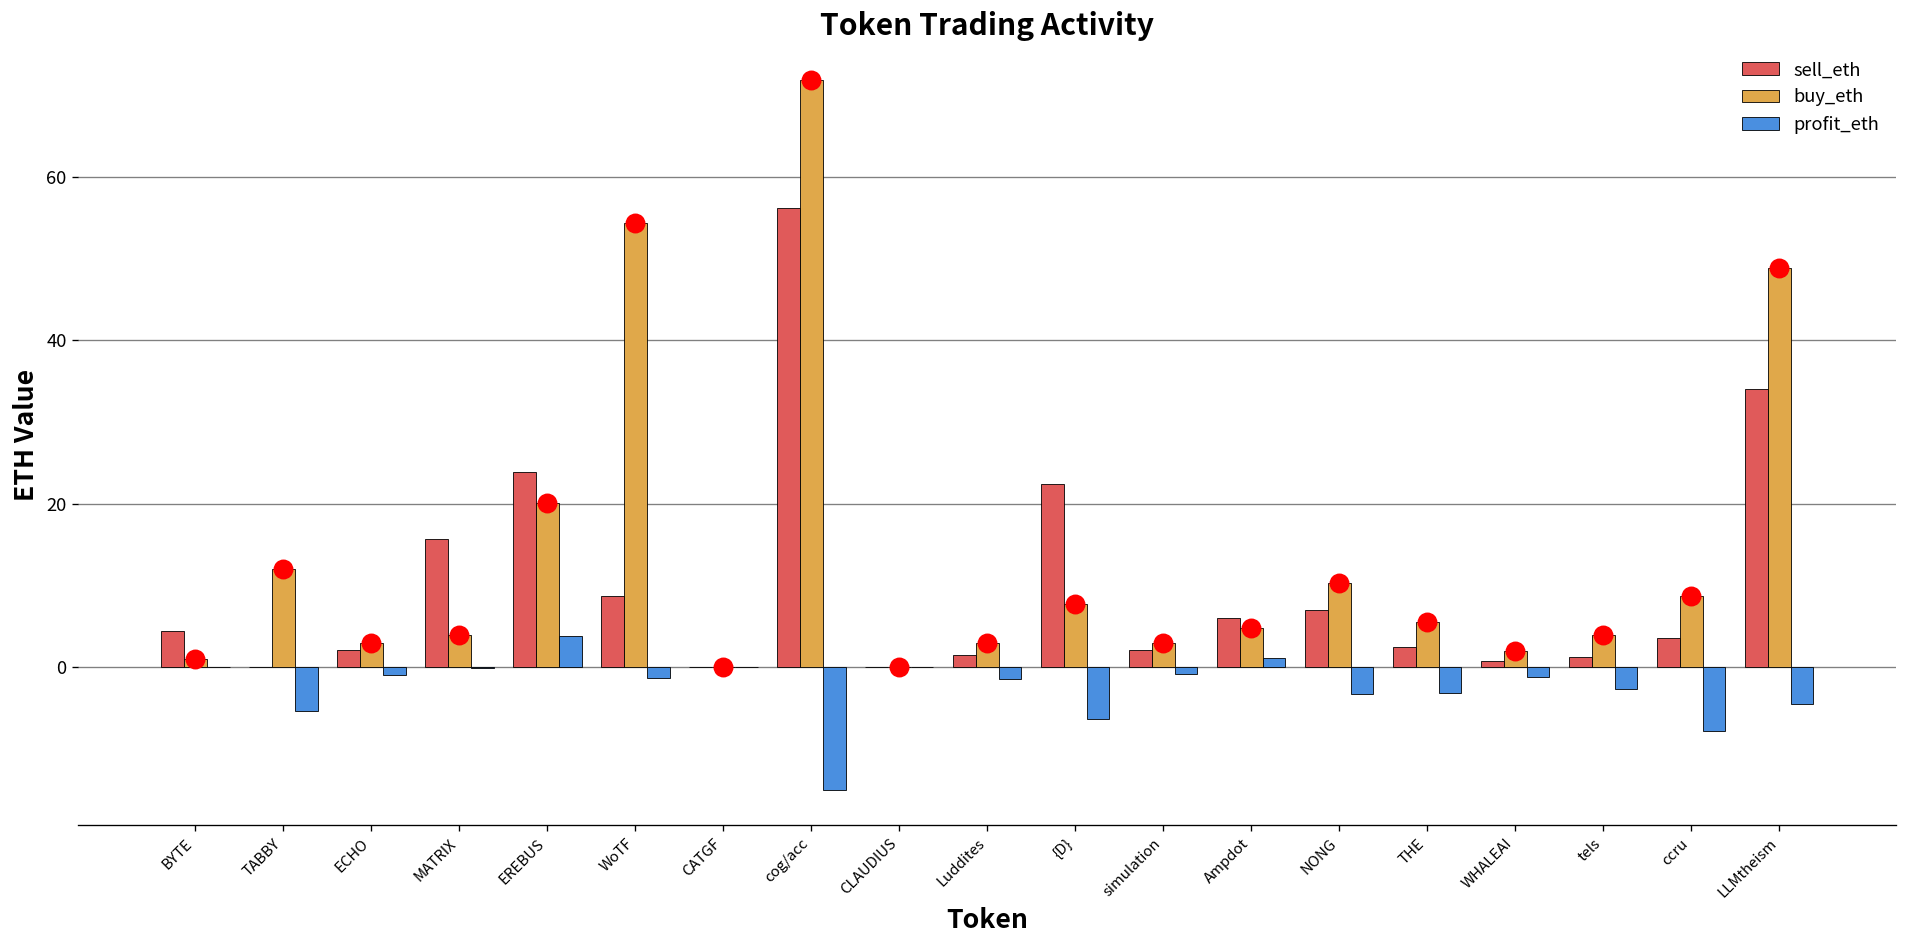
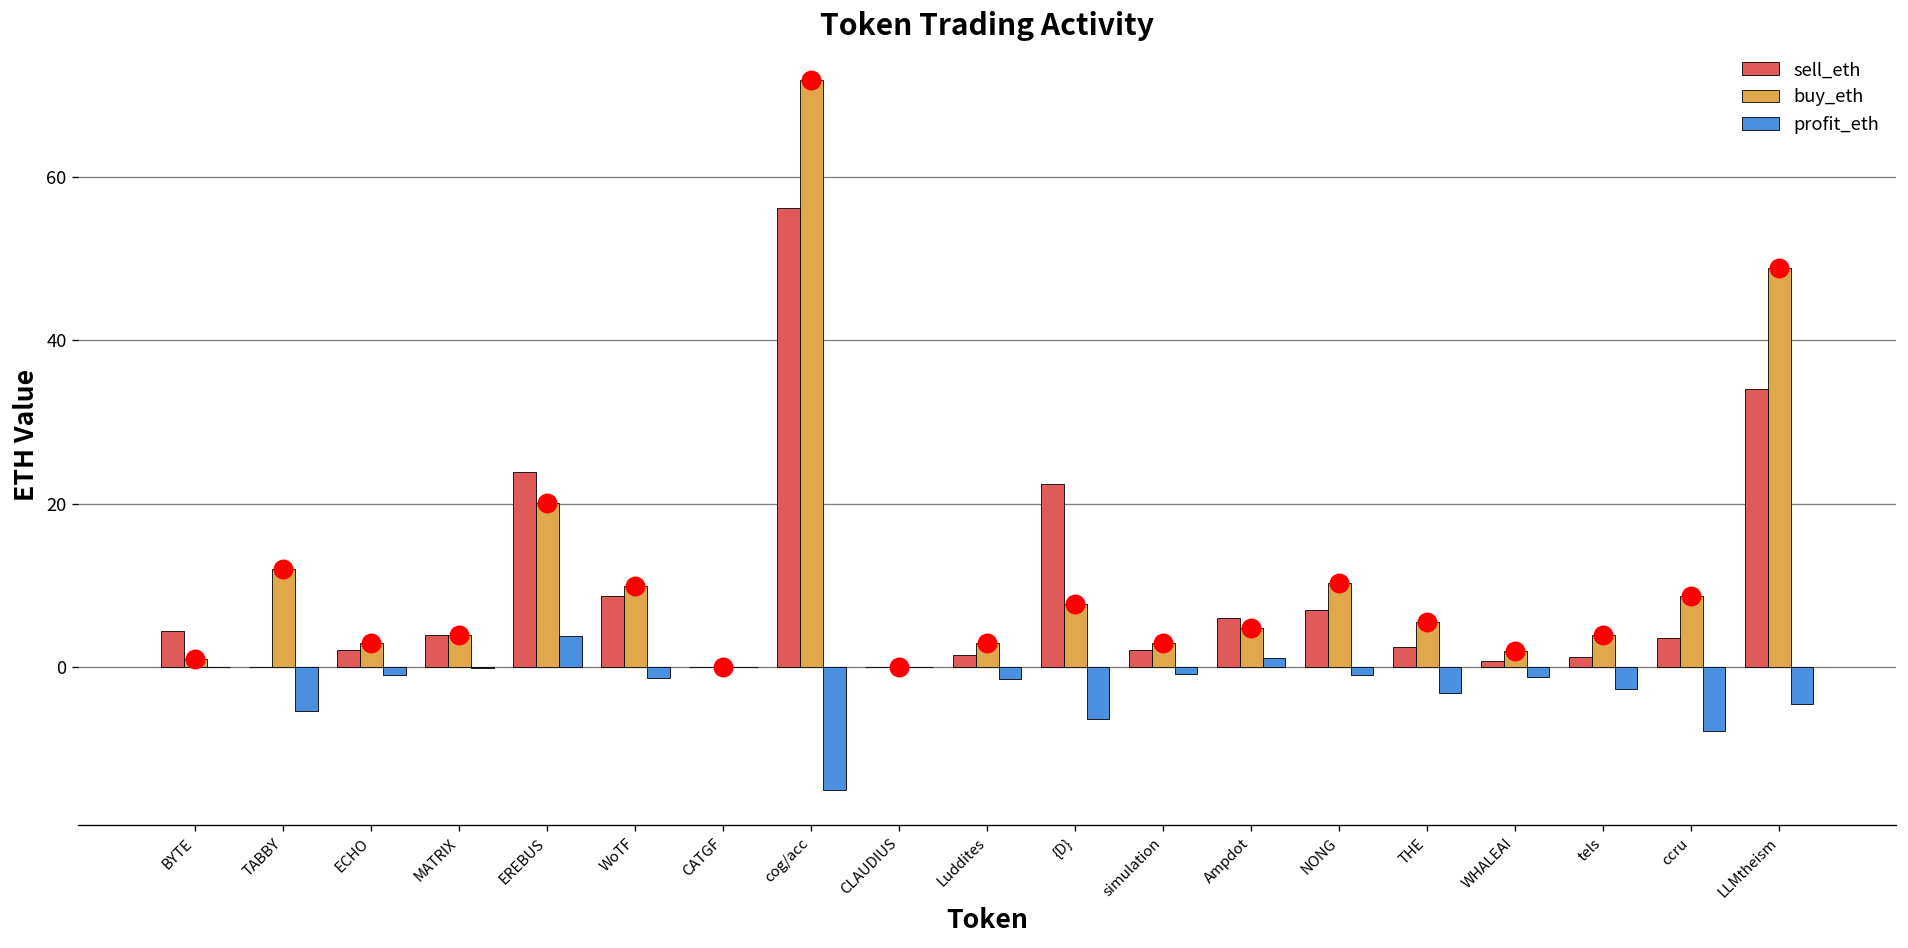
sell_eth, MATRIX: 16 -> 4
buy_eth, WoTF: 54 -> 10
profit_eth, NONG: -3 -> -1
